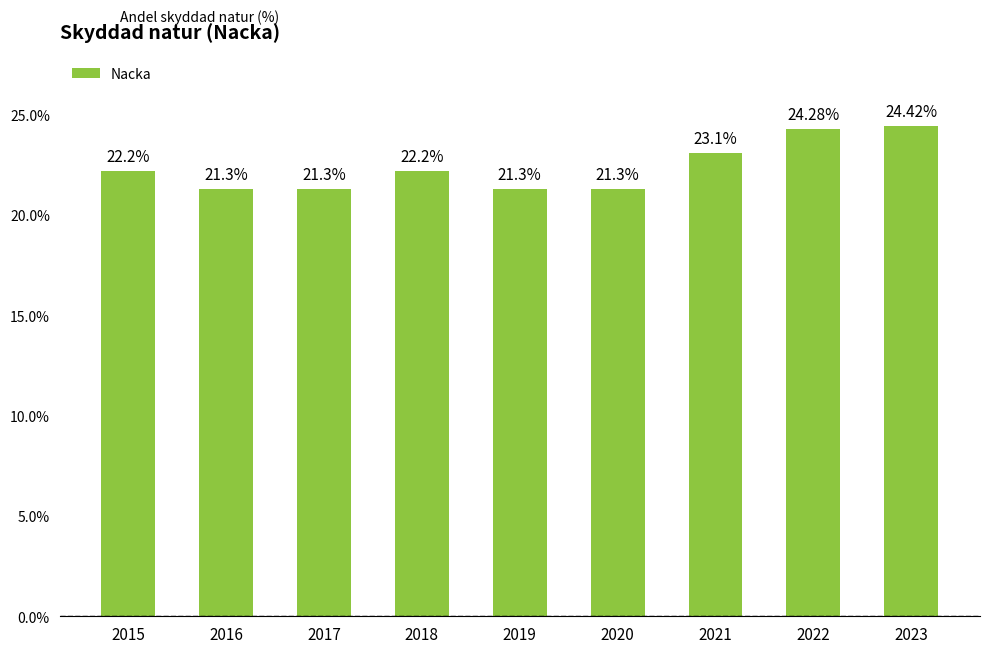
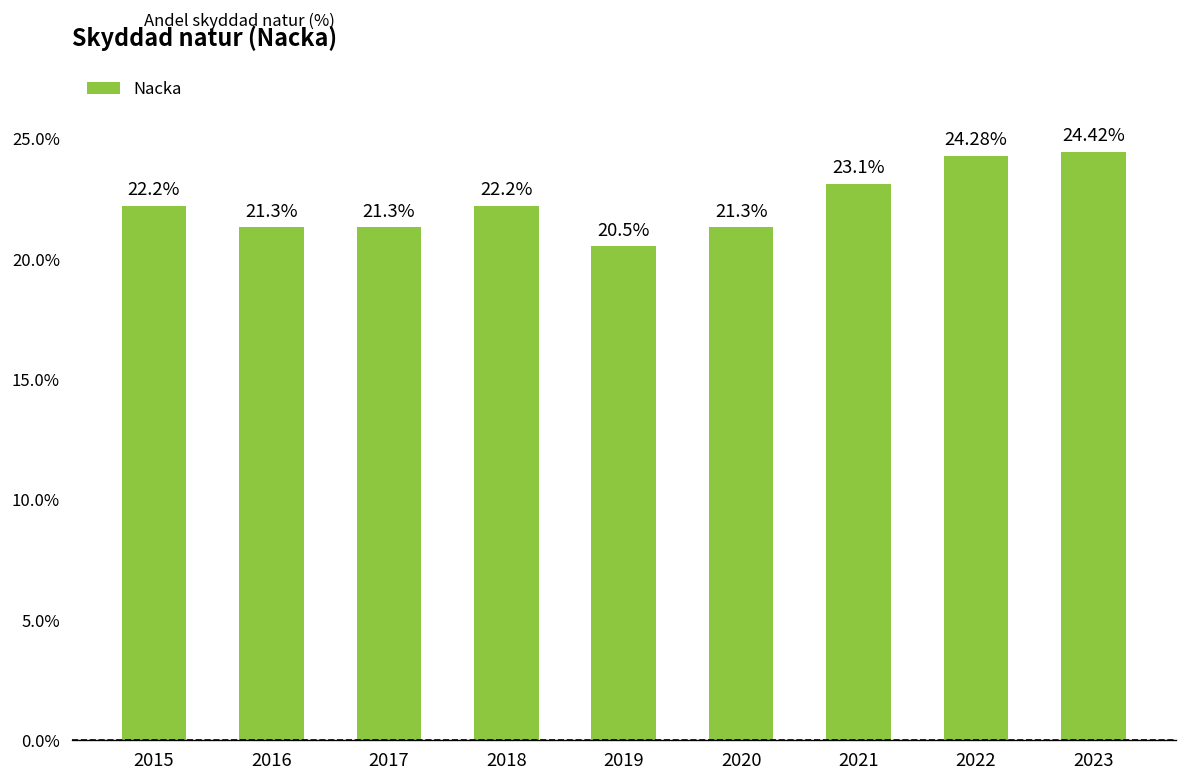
2019: 21.3% -> 20.5%
